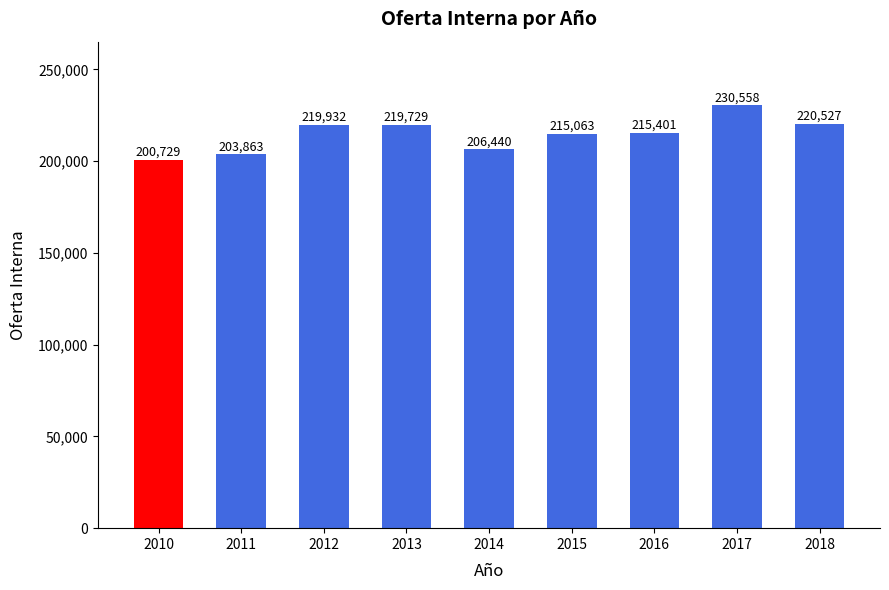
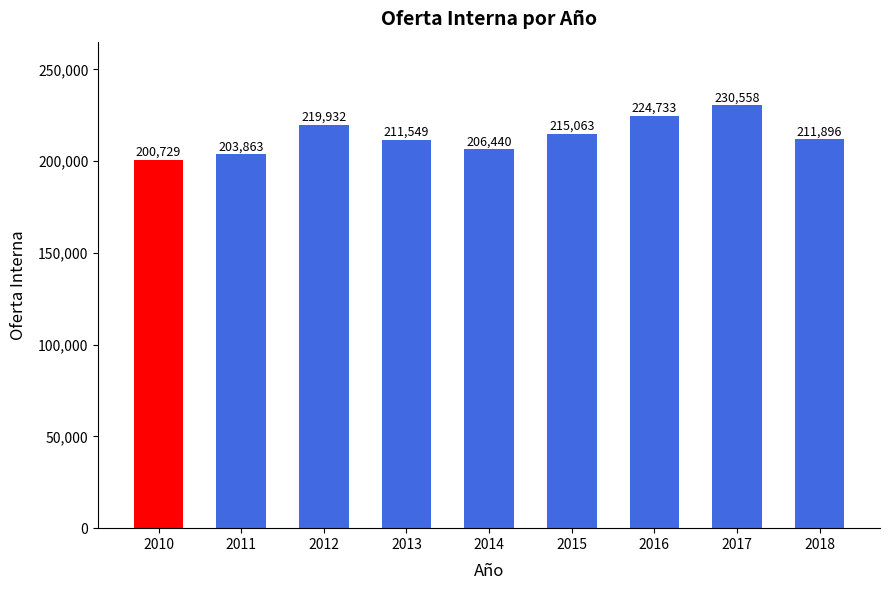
2013: 219,729 -> 211,549
2016: 215,401 -> 224,733
2018: 220,527 -> 211,896
